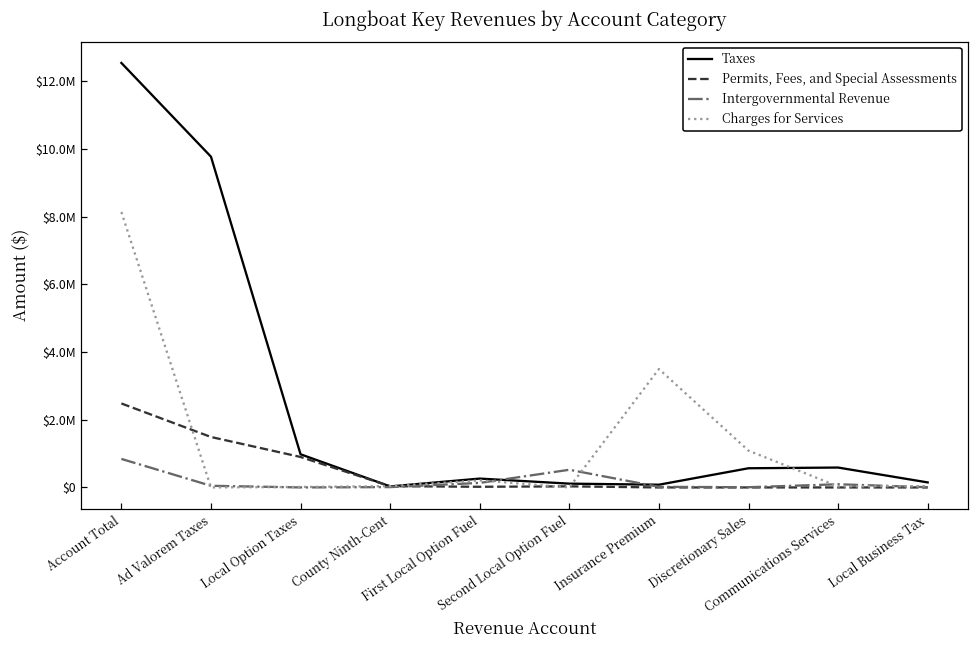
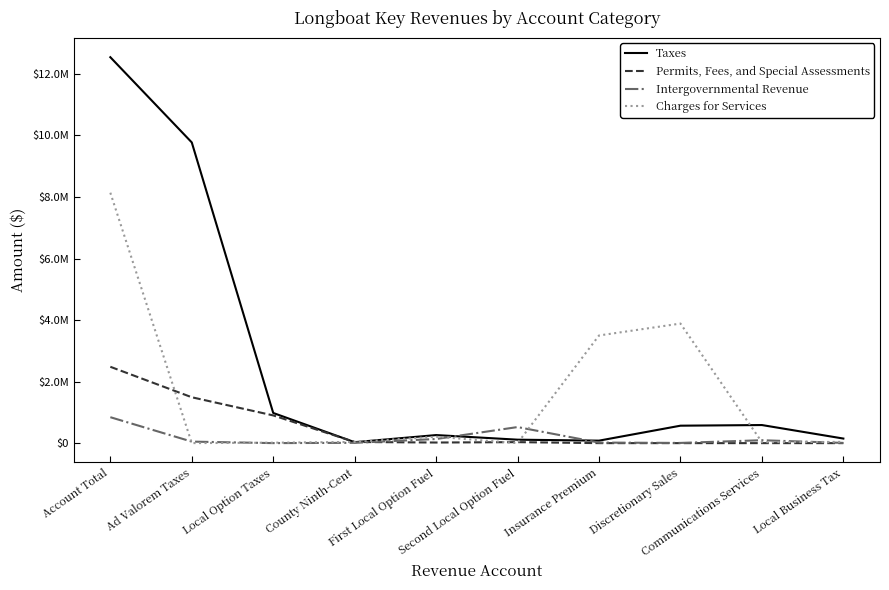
Charges for Services, Discretionary Sales: $1100000 -> $3900000
